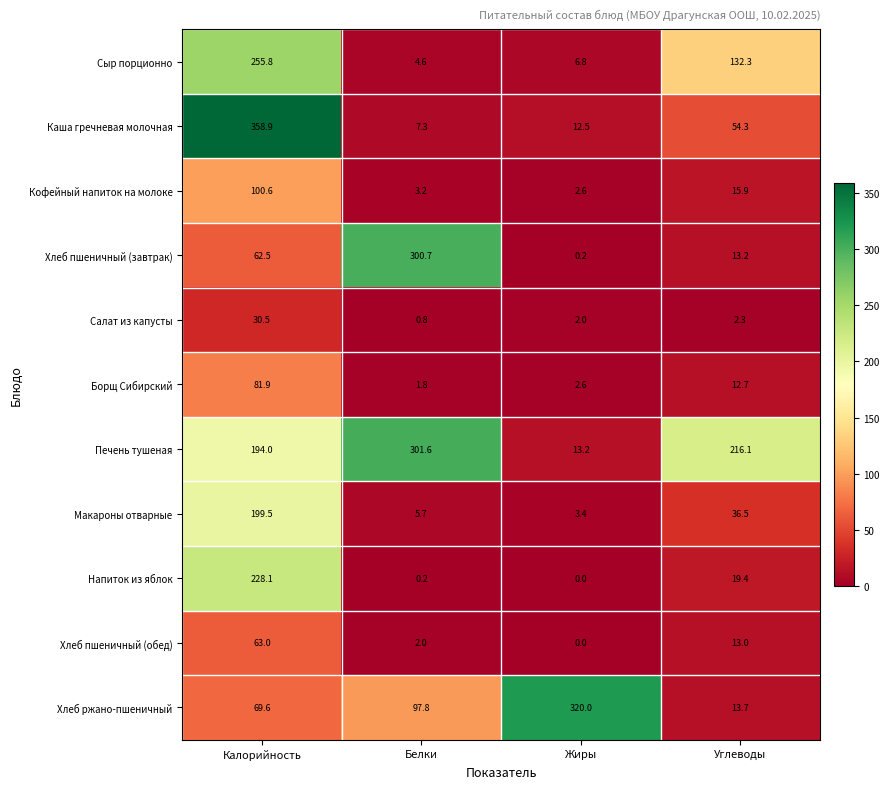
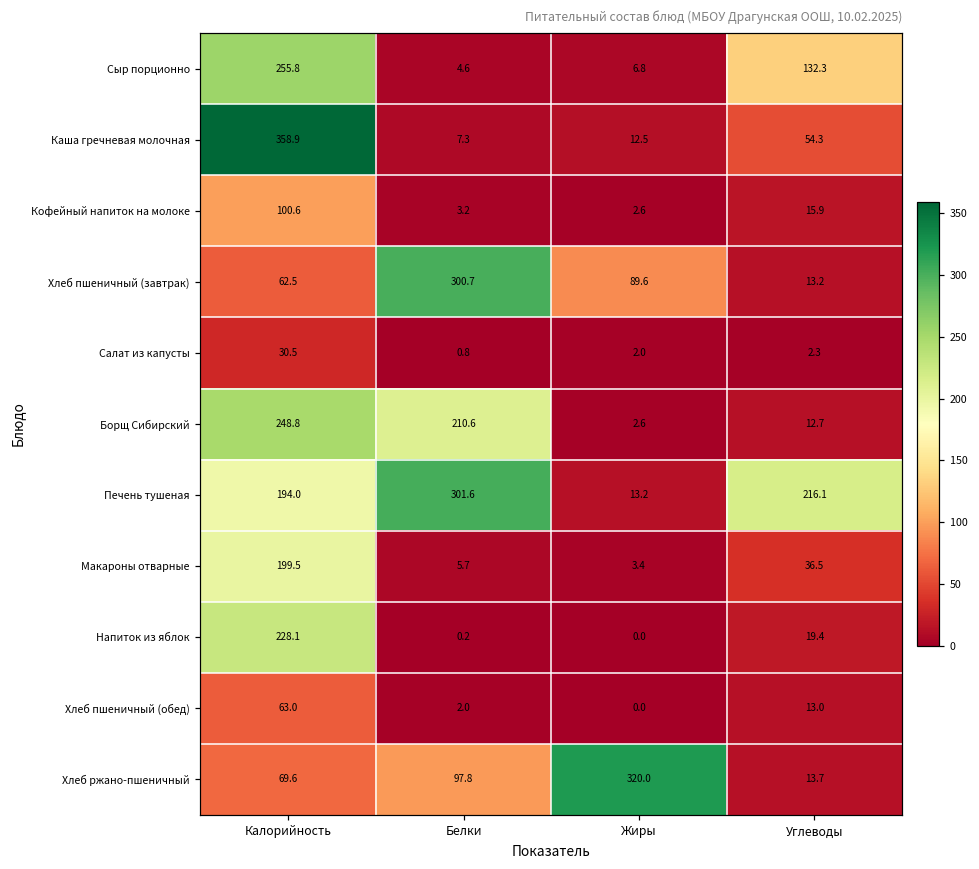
Хлеб пшеничный (завтрак), Жиры: 0.2 -> 89.6
Борщ Сибирский, Калорийность: 81.9 -> 248.8
Борщ Сибирский, Белки: 1.8 -> 210.6
